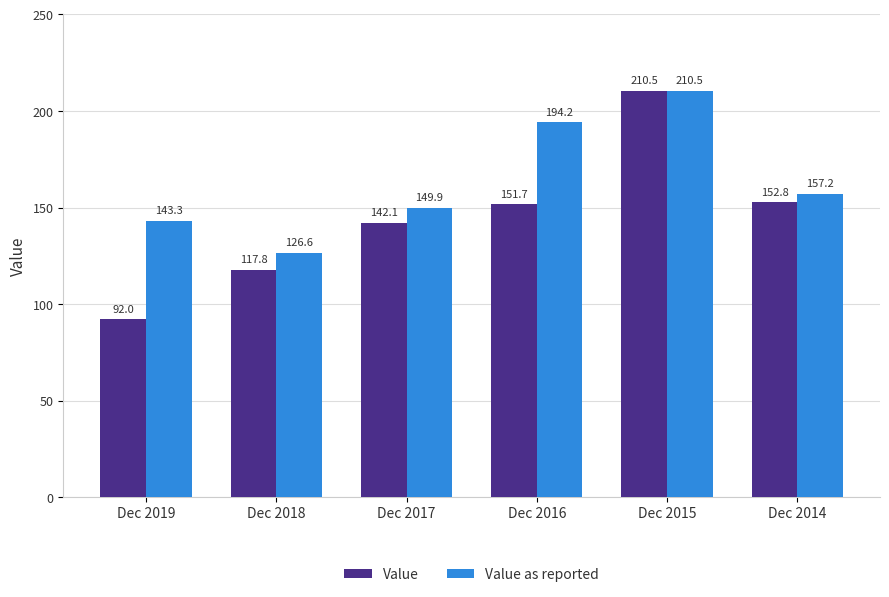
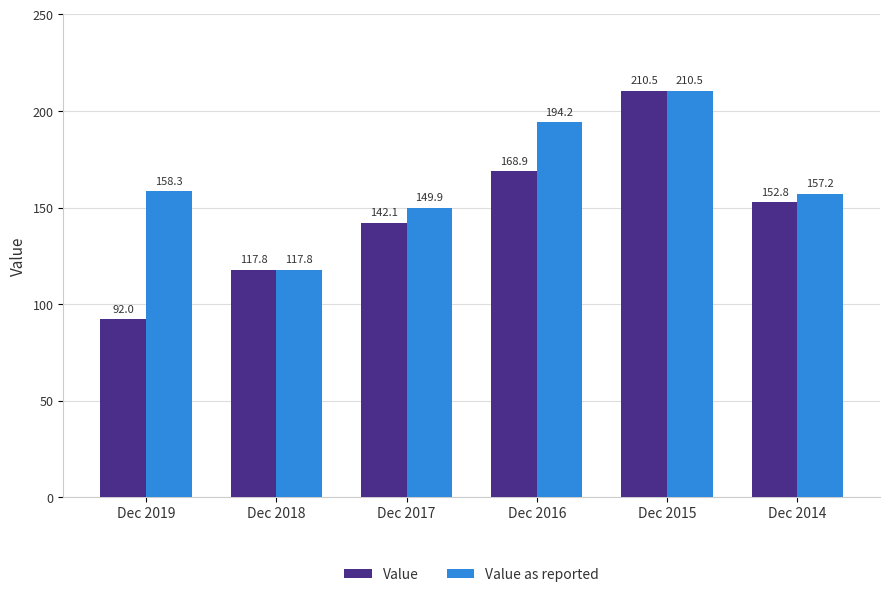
Value as reported, Dec 2019: 143.3 -> 158.3
Value as reported, Dec 2018: 126.6 -> 117.8
Value, Dec 2016: 151.7 -> 168.9
